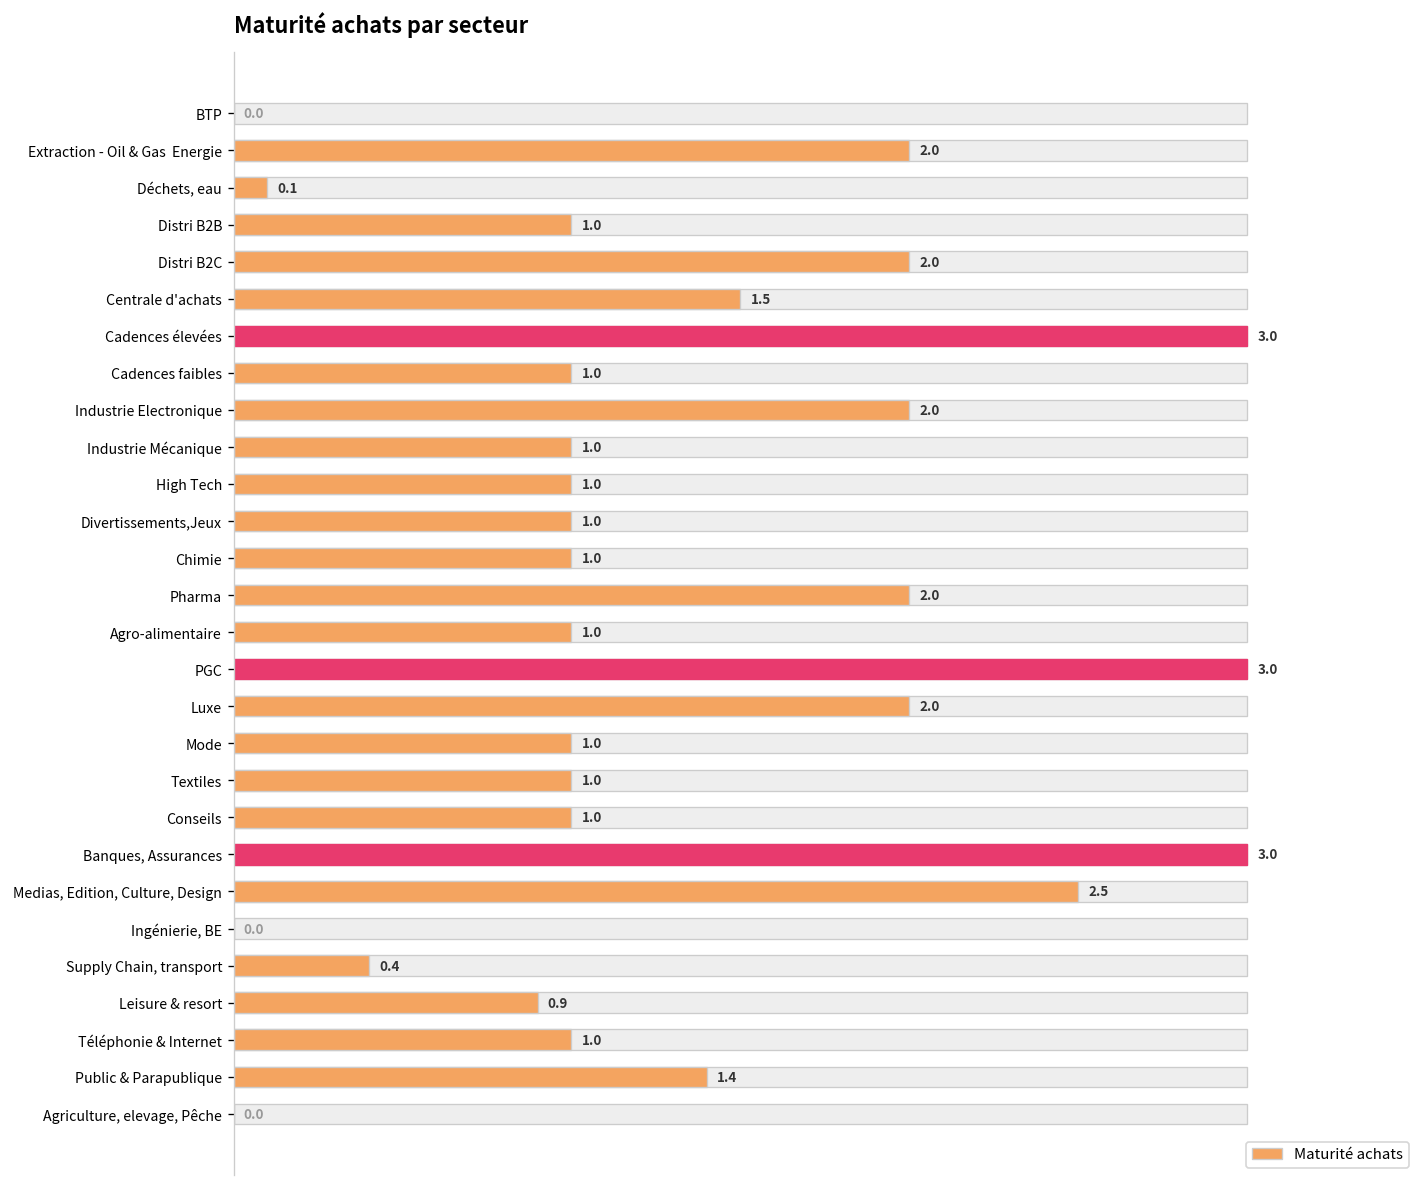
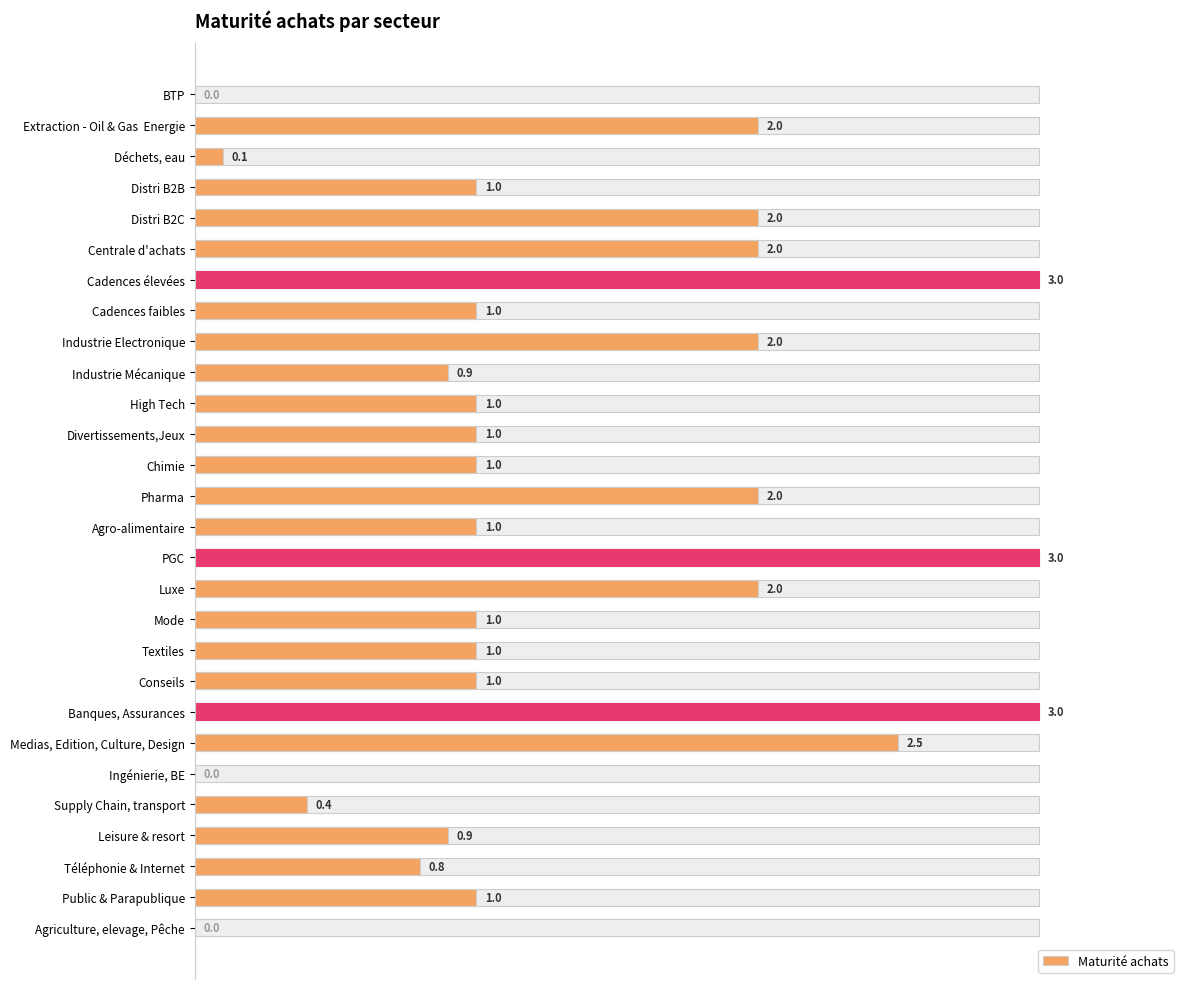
Maturité achats, Centrale d'achats: 1.5 -> 2.0
Maturité achats, Industrie Mécanique: 1.0 -> 0.9
Maturité achats, Téléphonie & Internet: 1.0 -> 0.8
Maturité achats, Public & Parapublique: 1.4 -> 1.0
